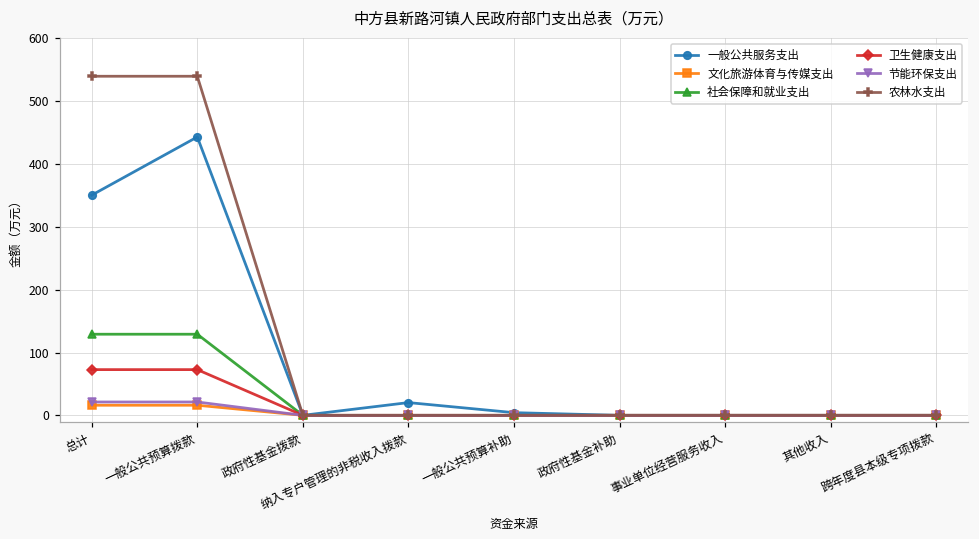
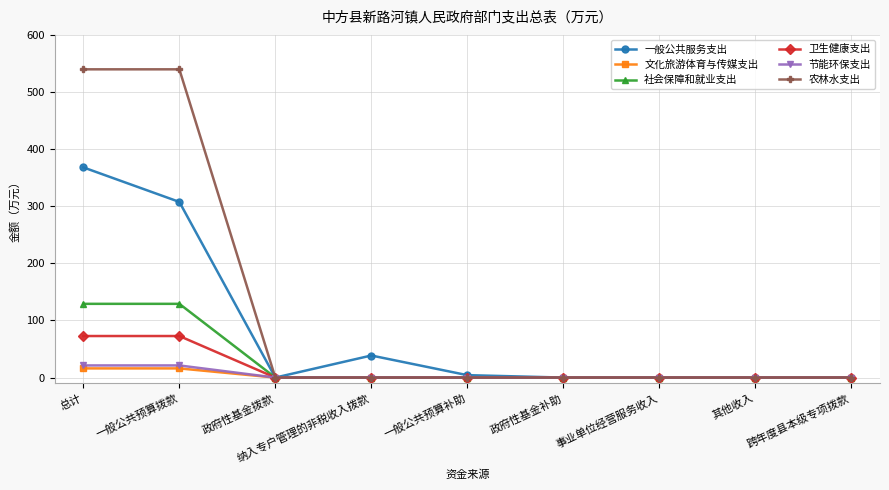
一般公共服务支出, 总计: 350 -> 370
一般公共服务支出, 一般公共预算拨款: 440 -> 310
一般公共服务支出, 纳入专户管理的非税收入拨款: 20 -> 40
